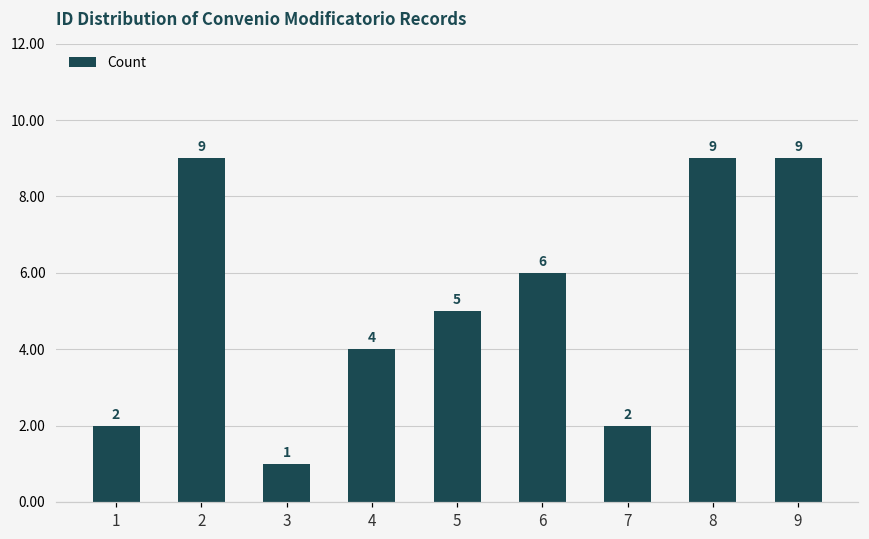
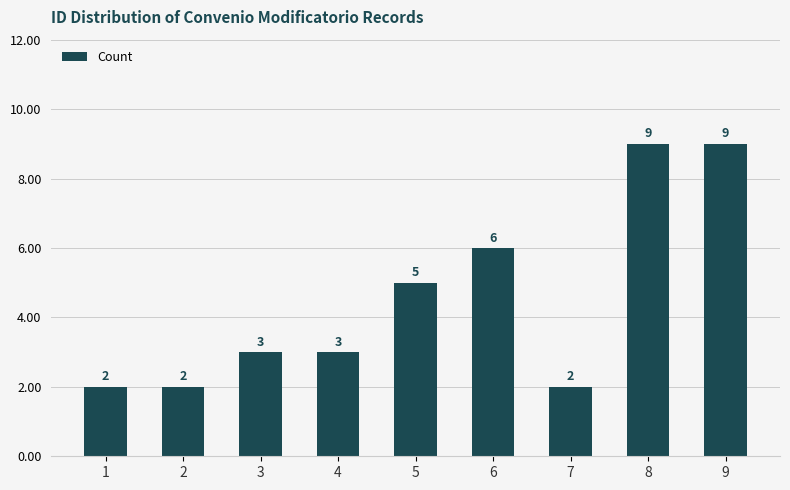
2: 9 -> 2
3: 1 -> 3
4: 4 -> 3
